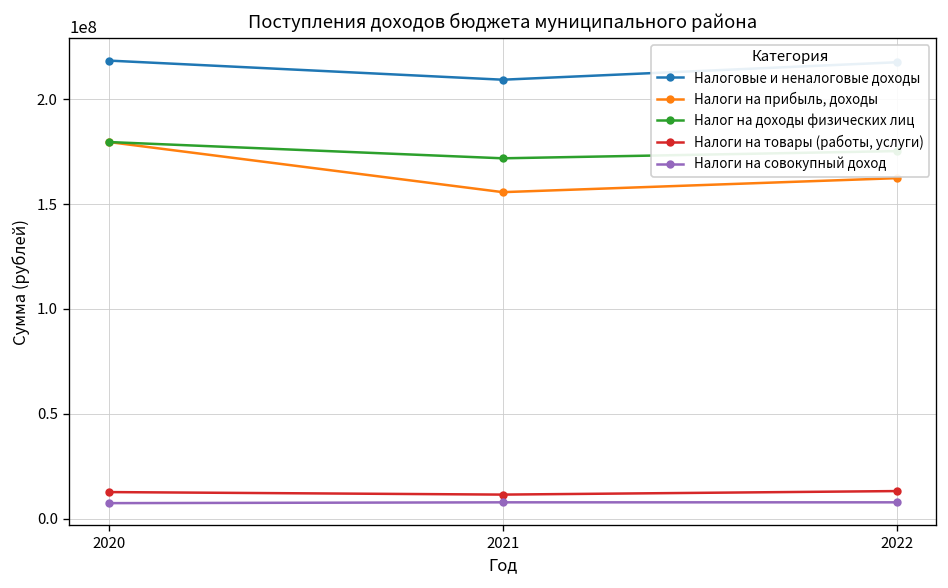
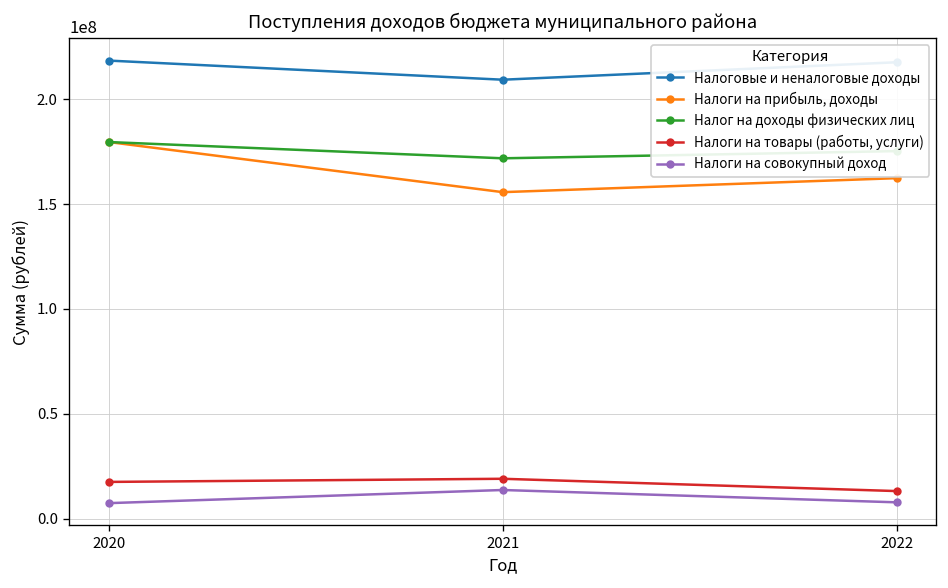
Налоги на товары (работы, услуги), 2020: 13000000 -> 18000000
Налоги на товары (работы, услуги), 2021: 11000000 -> 19000000
Налоги на совокупный доход, 2021: 8000000 -> 14000000
